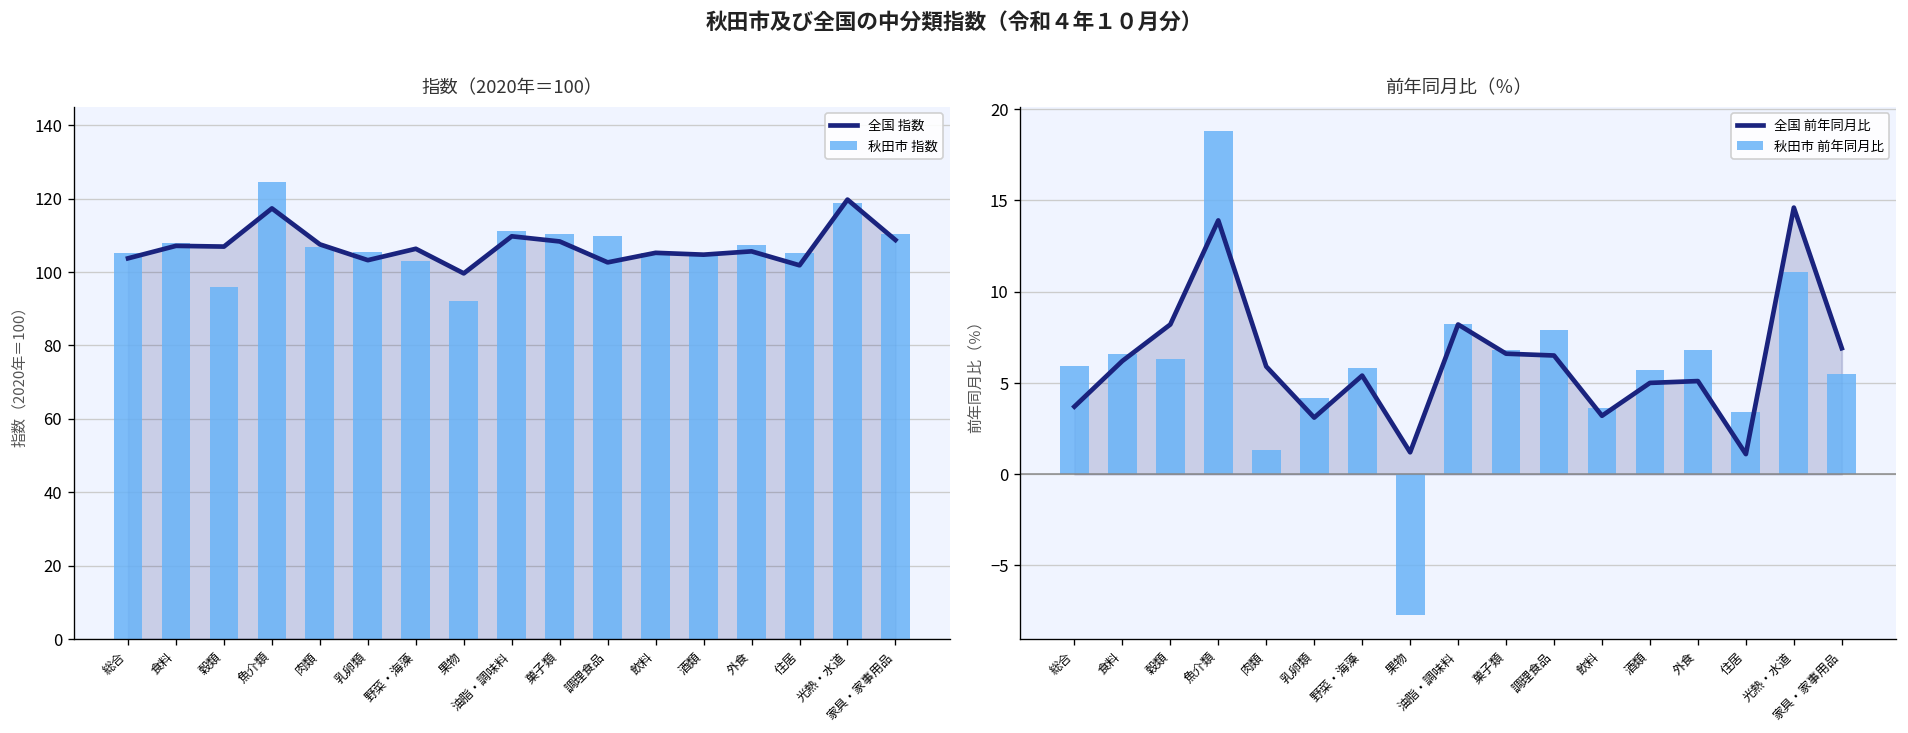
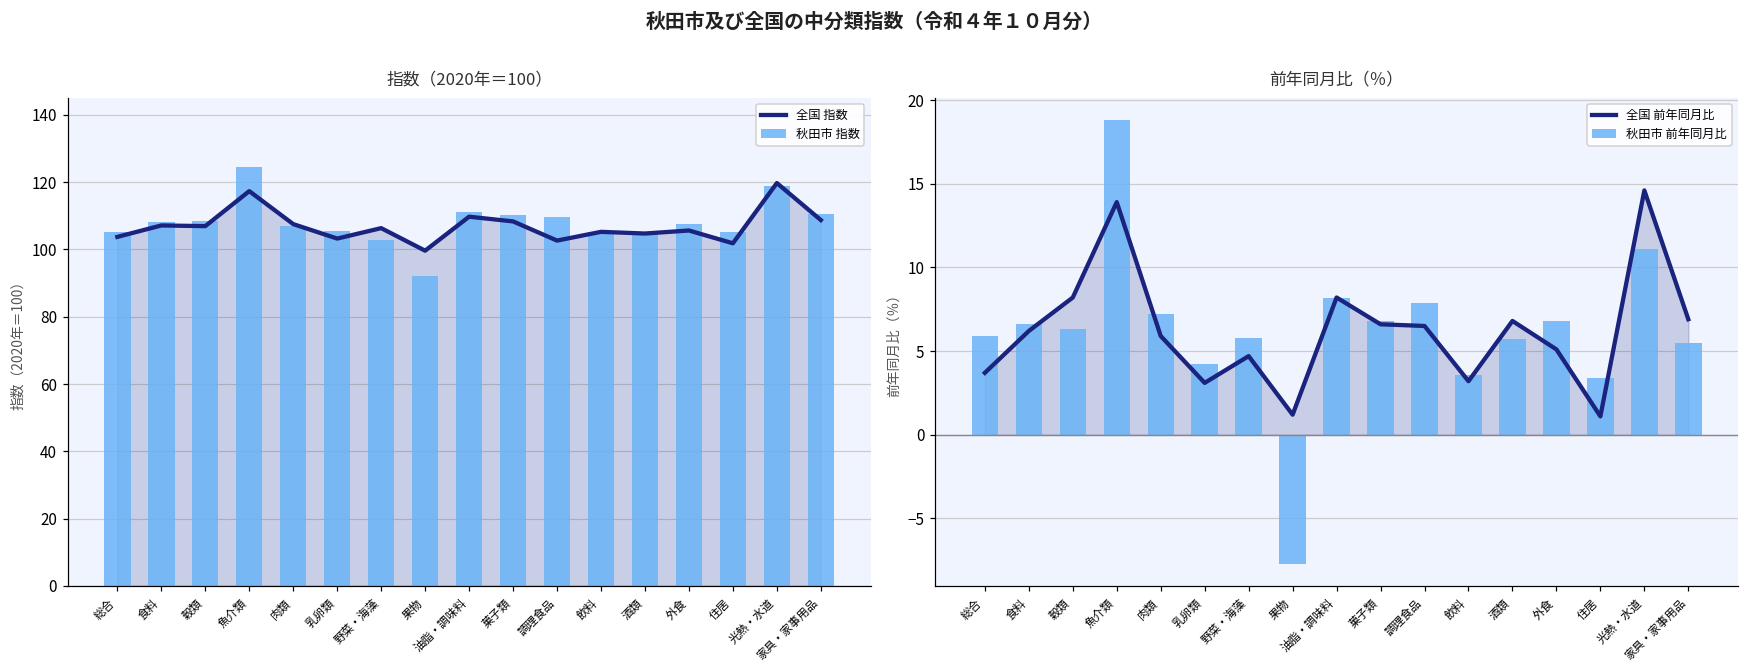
指数（2020年＝100）, 秋田市 指数, 穀類: 96 -> 109
前年同月比（％）, 秋田市 前年同月比, 肉類: 1.3 -> 7.2
前年同月比（％）, 全国 前年同月比, 野菜・海藻: 5.4 -> 4.7
前年同月比（％）, 全国 前年同月比, 酒類: 5.0 -> 6.8
